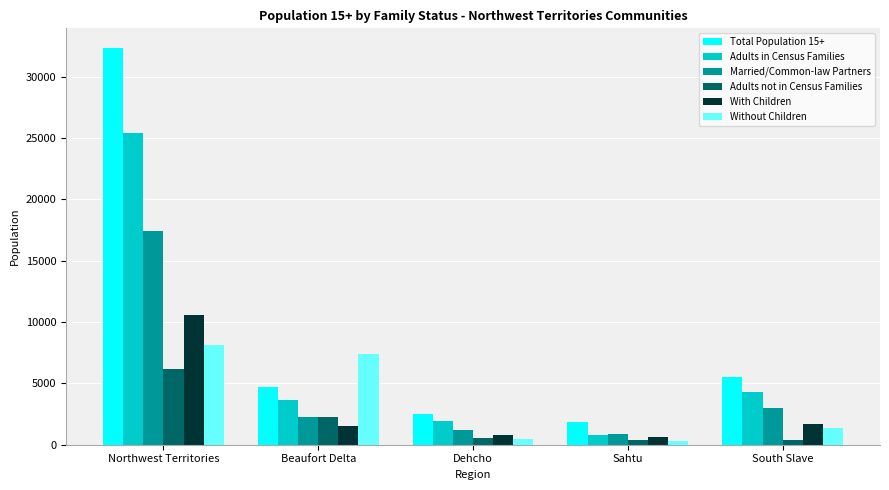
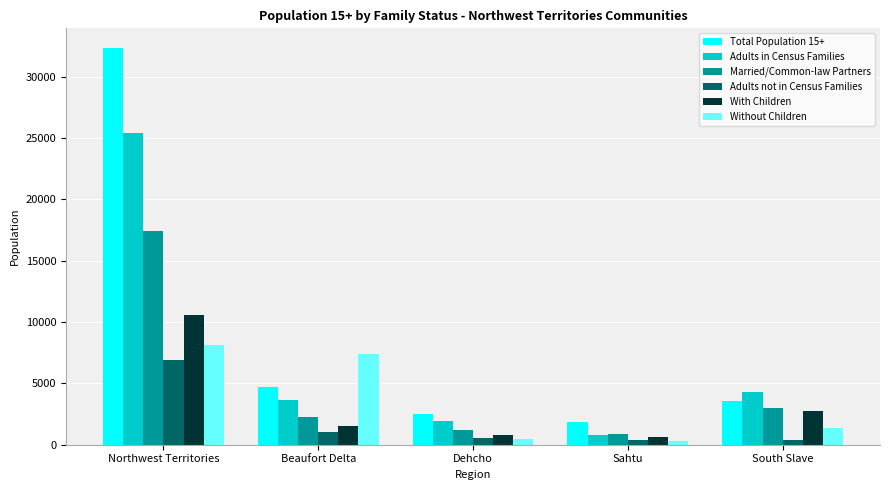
Adults not in Census Families, Northwest Territories: 6200 -> 6900
Adults not in Census Families, Beaufort Delta: 2300 -> 1000
Total Population 15+, South Slave: 5500 -> 3600
With Children, South Slave: 1700 -> 2700
